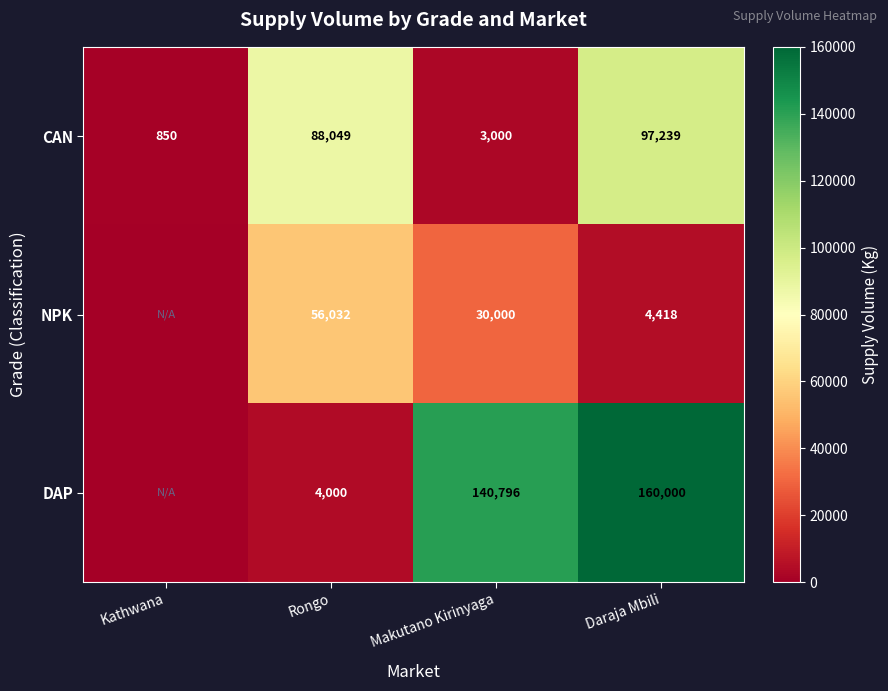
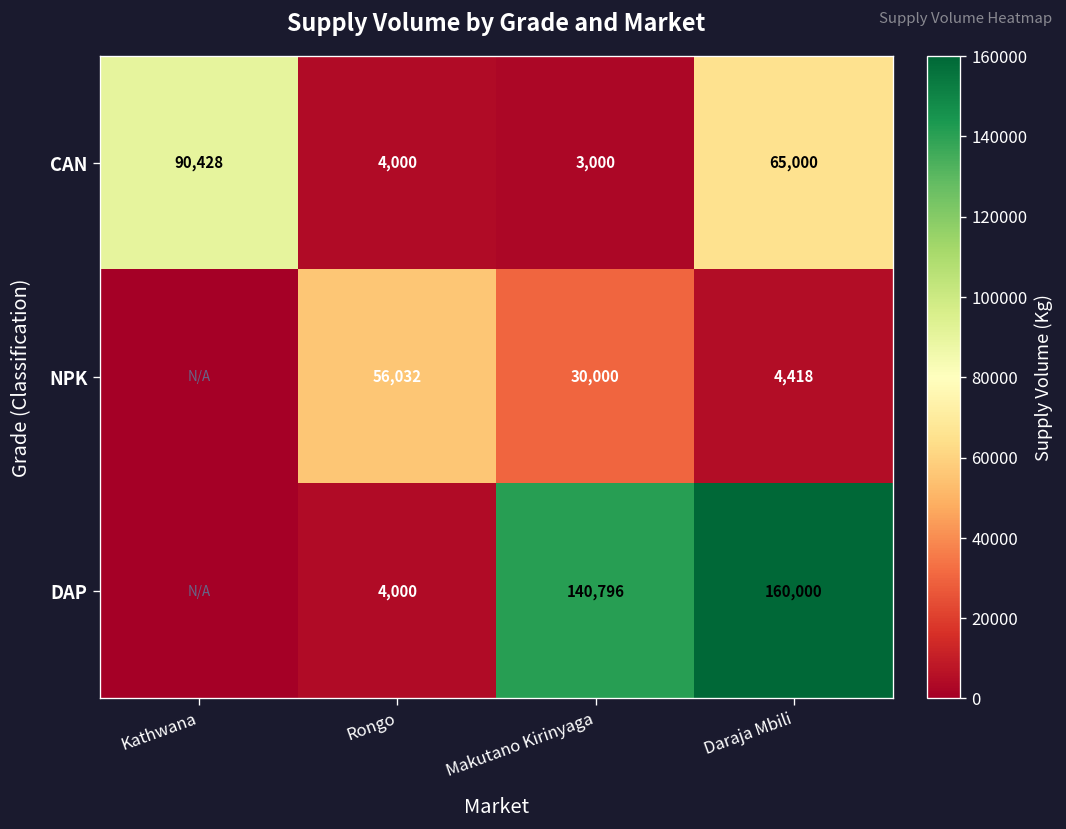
CAN, Kathwana: 850 -> 90,428
CAN, Rongo: 88,049 -> 4,000
CAN, Daraja Mbili: 97,239 -> 65,000
